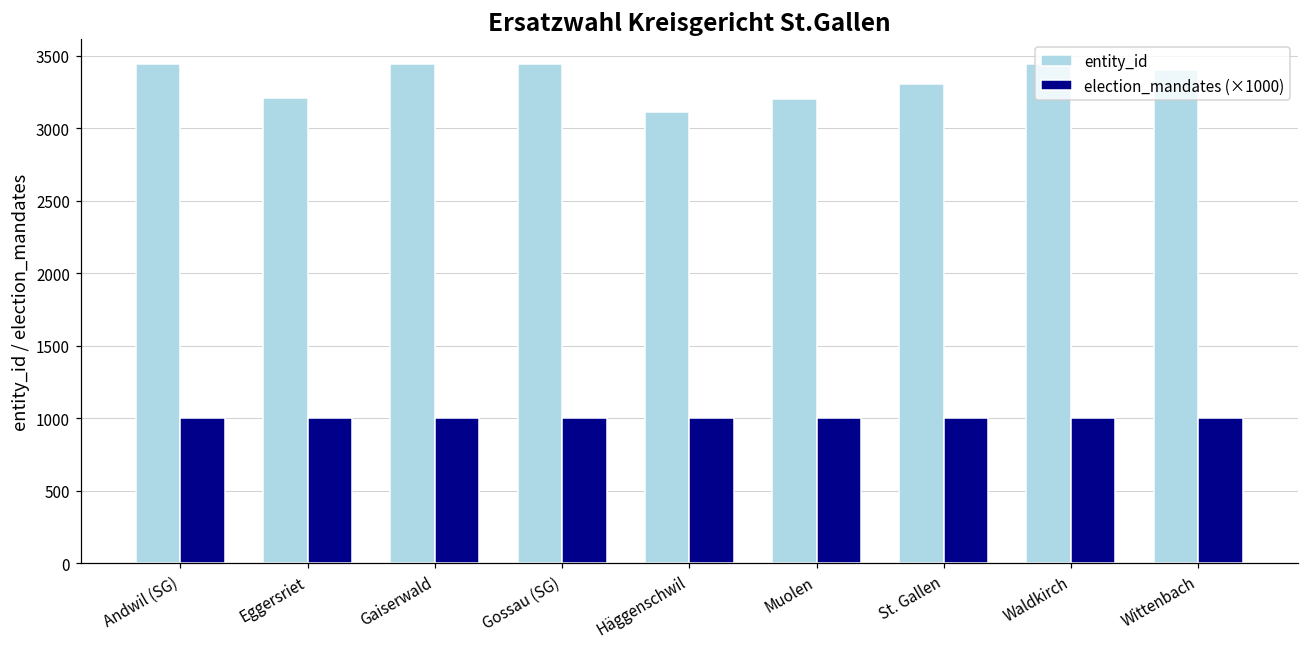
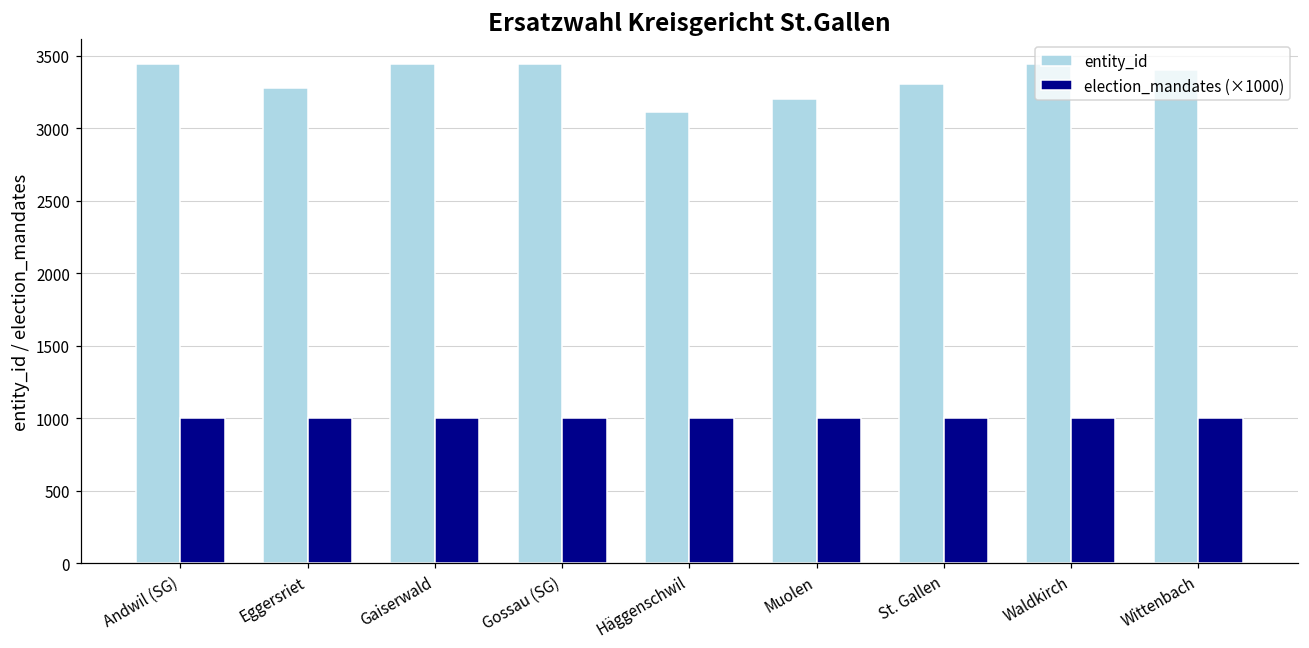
entity_id, Eggersriet: 3210 -> 3280
